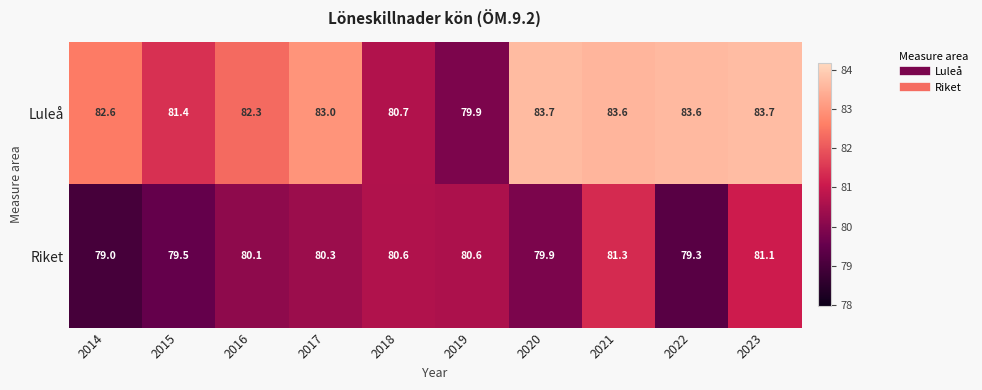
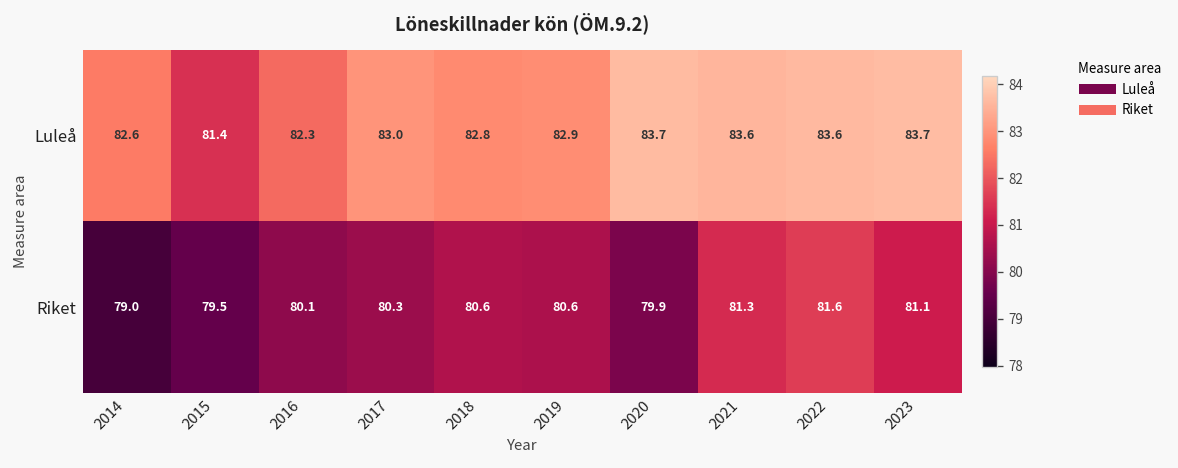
Luleå, 2018: 80.7 -> 82.8
Luleå, 2019: 79.9 -> 82.9
Riket, 2022: 79.3 -> 81.6
